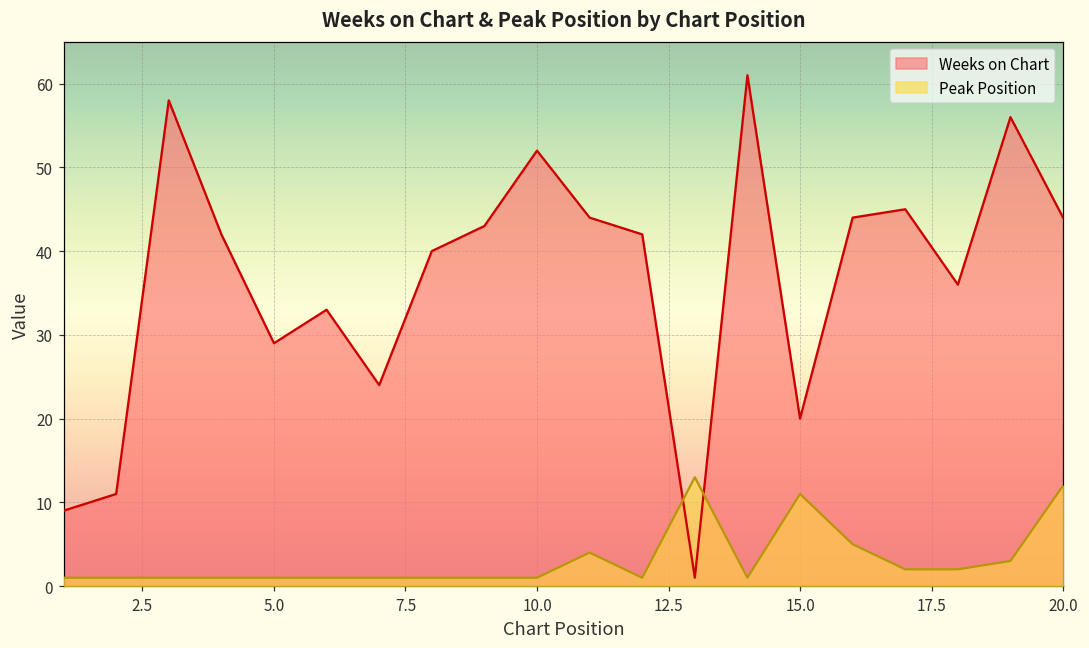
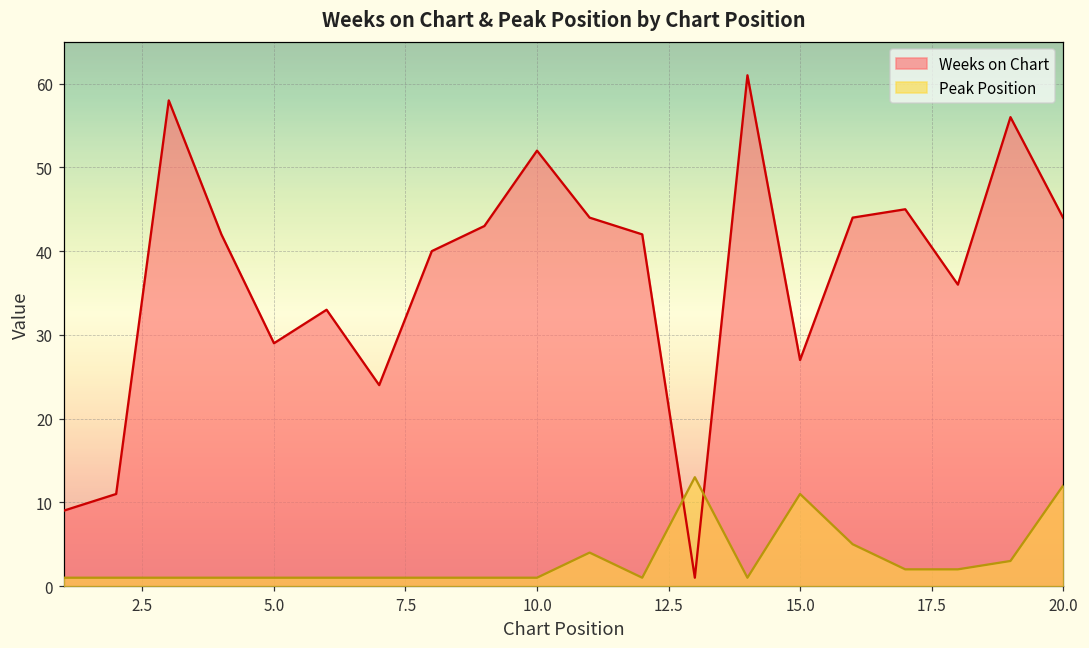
Weeks on Chart, 15.0: 20 -> 27
